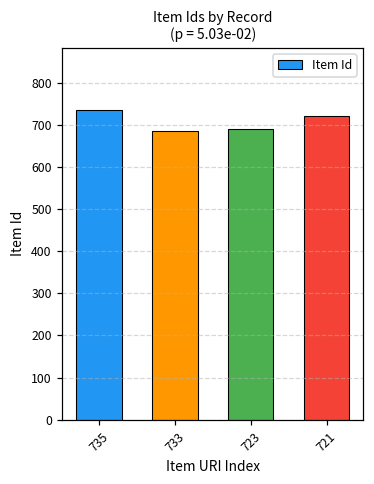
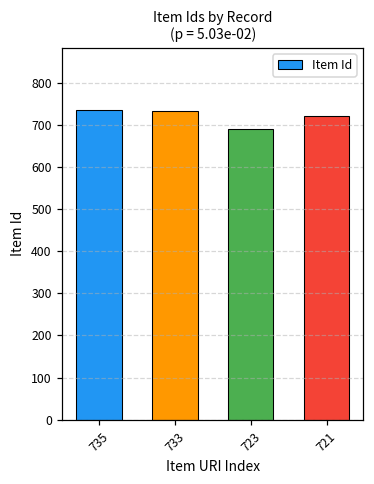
733: 690 -> 730
